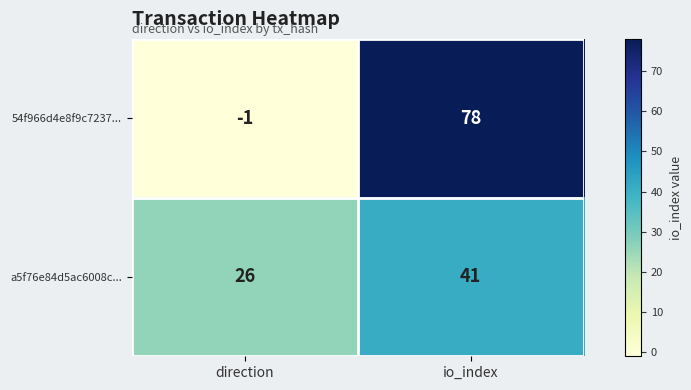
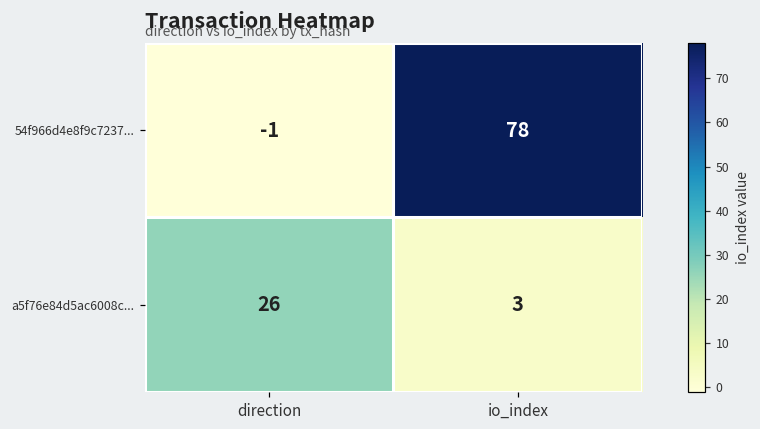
a5f76e84d5ac6008c..., io_index: 41 -> 3
